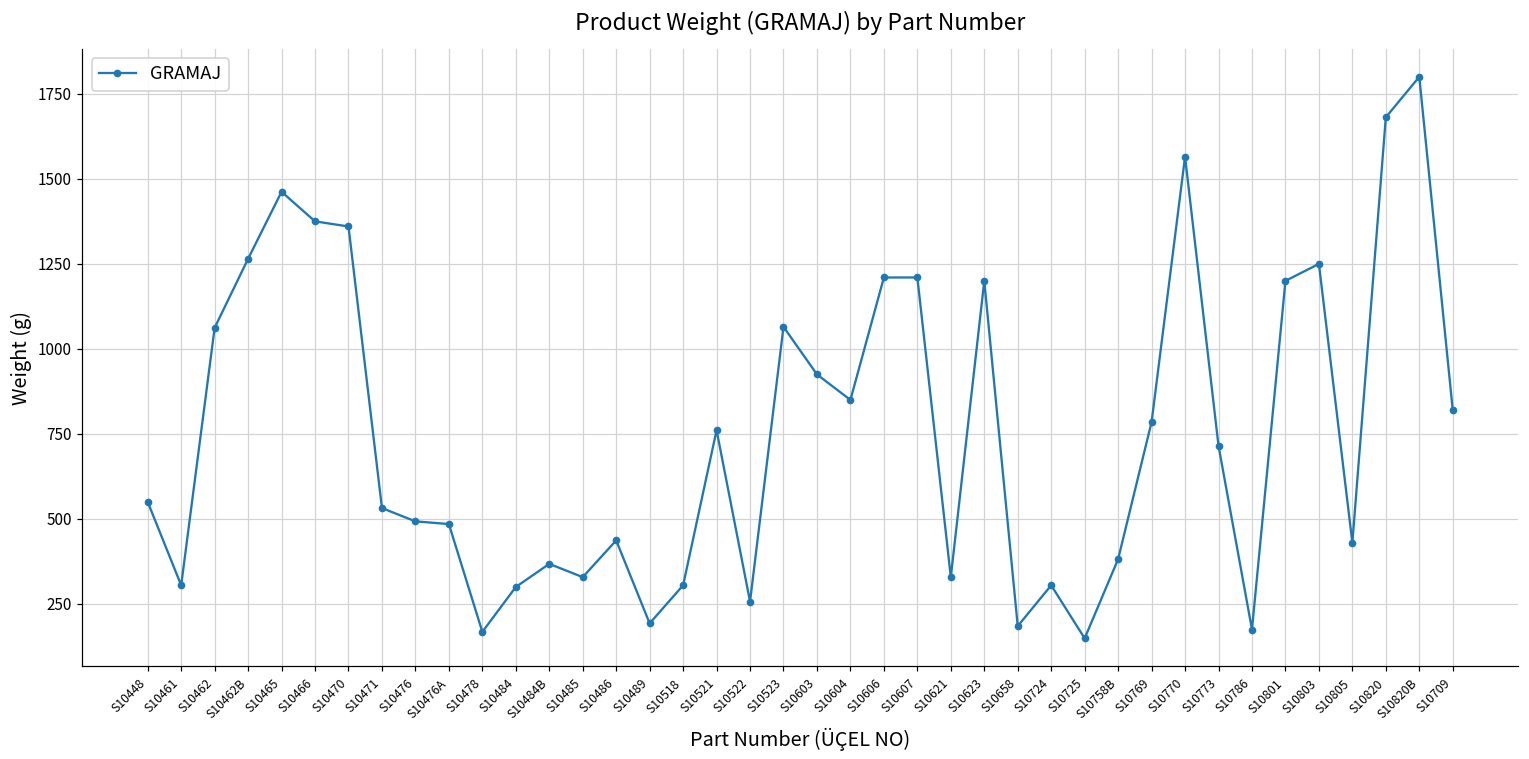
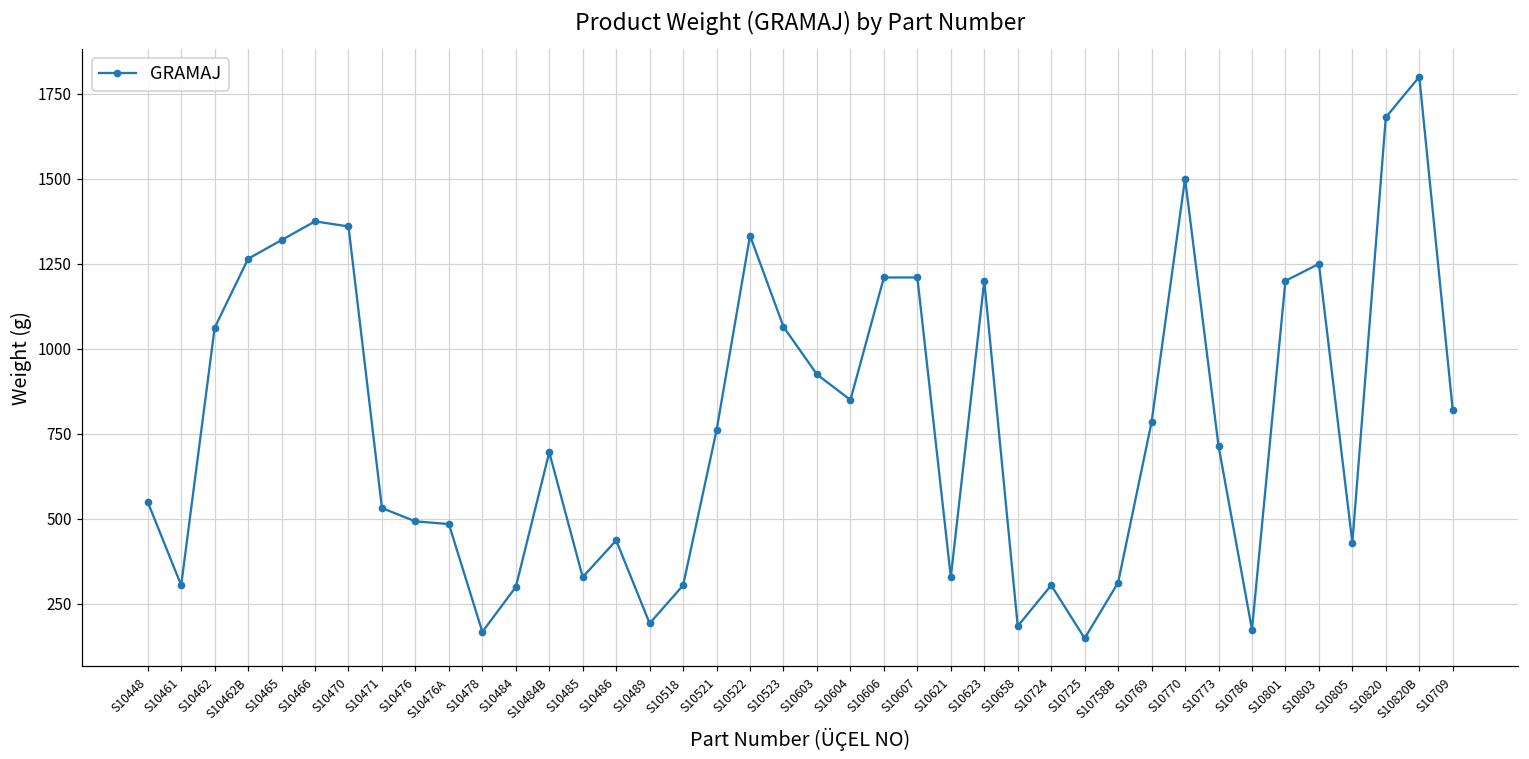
S10465: 1460 -> 1320
S10484B: 370 -> 700
S10522: 260 -> 1330
S10758B: 380 -> 310
S10770: 1570 -> 1500
